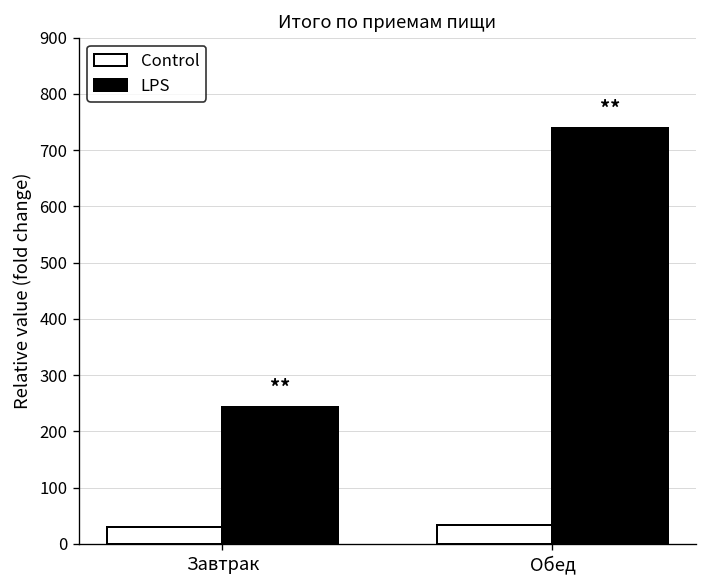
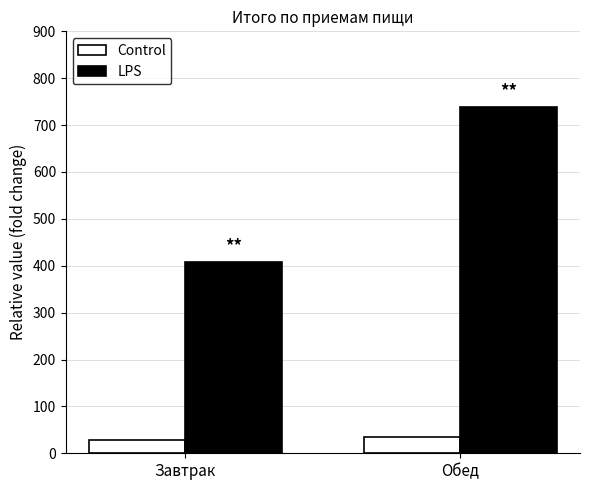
LPS, Завтрак: 240 -> 410
